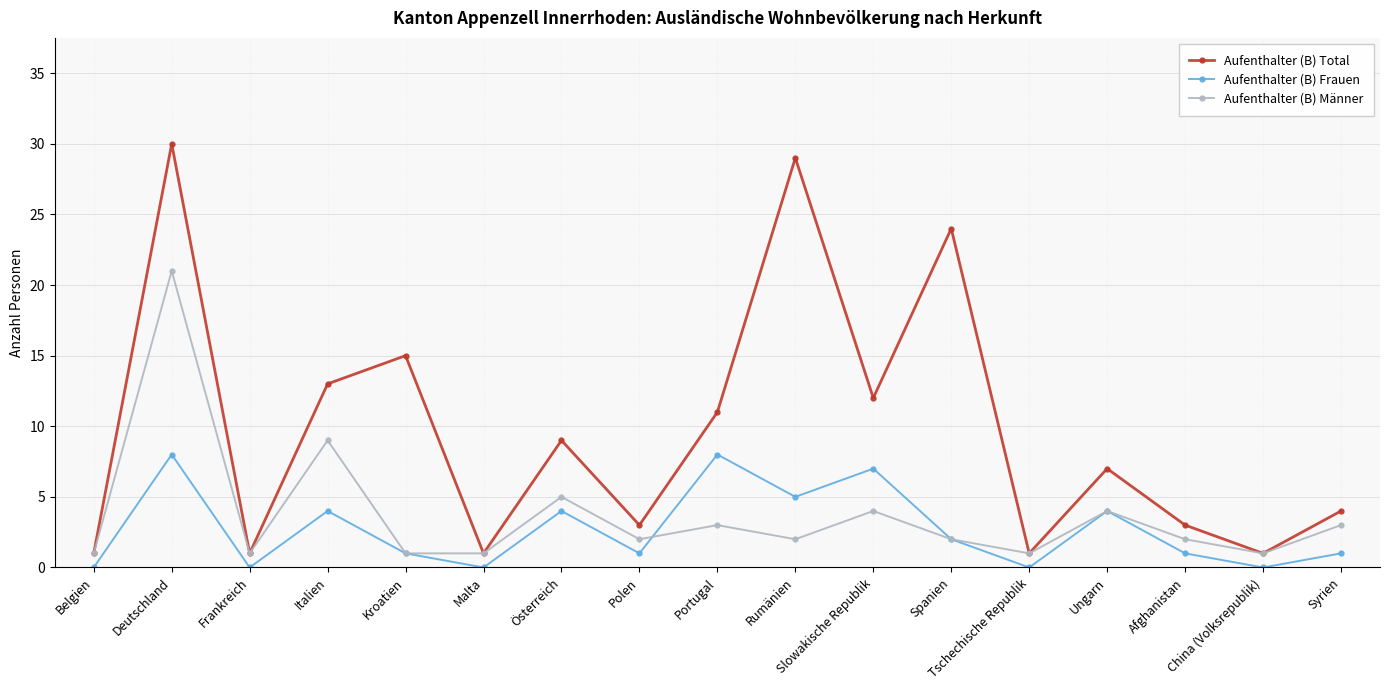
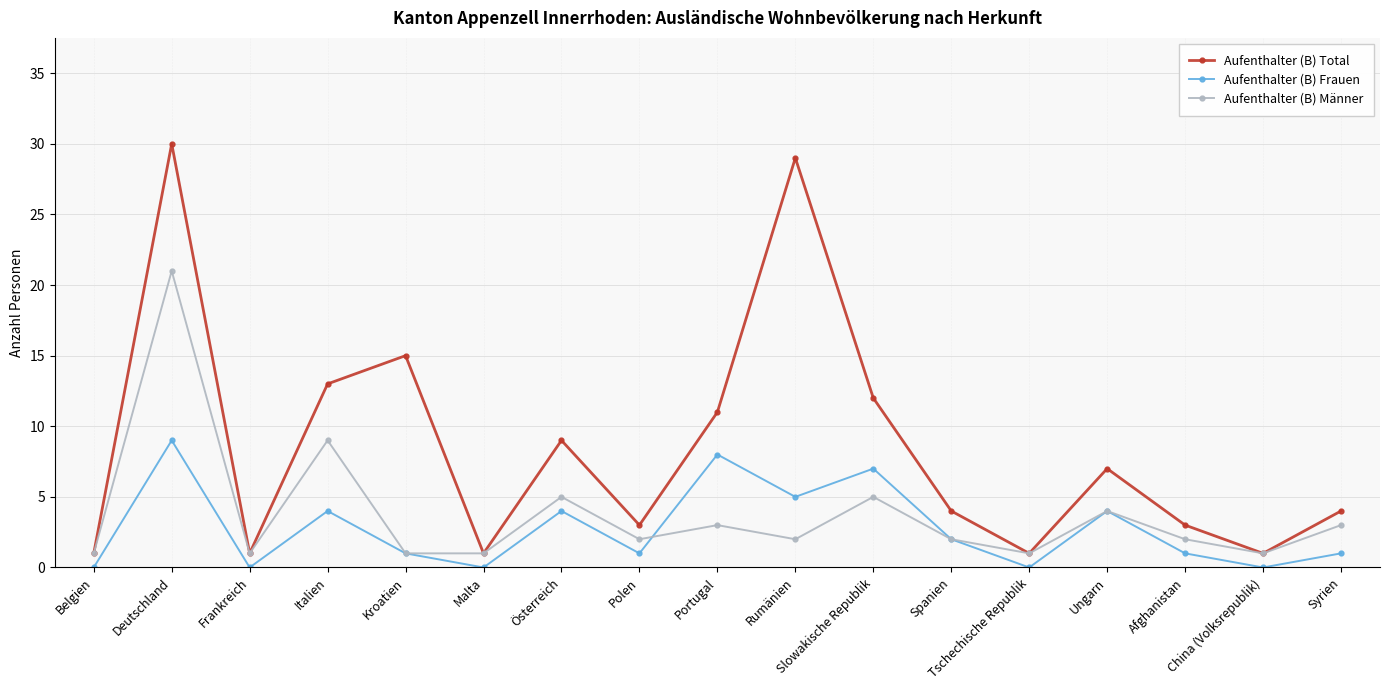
Aufenthalter (B) Frauen, Deutschland: 8 -> 9
Aufenthalter (B) Männer, Slowakische Republik: 4 -> 5
Aufenthalter (B) Total, Spanien: 24 -> 4
